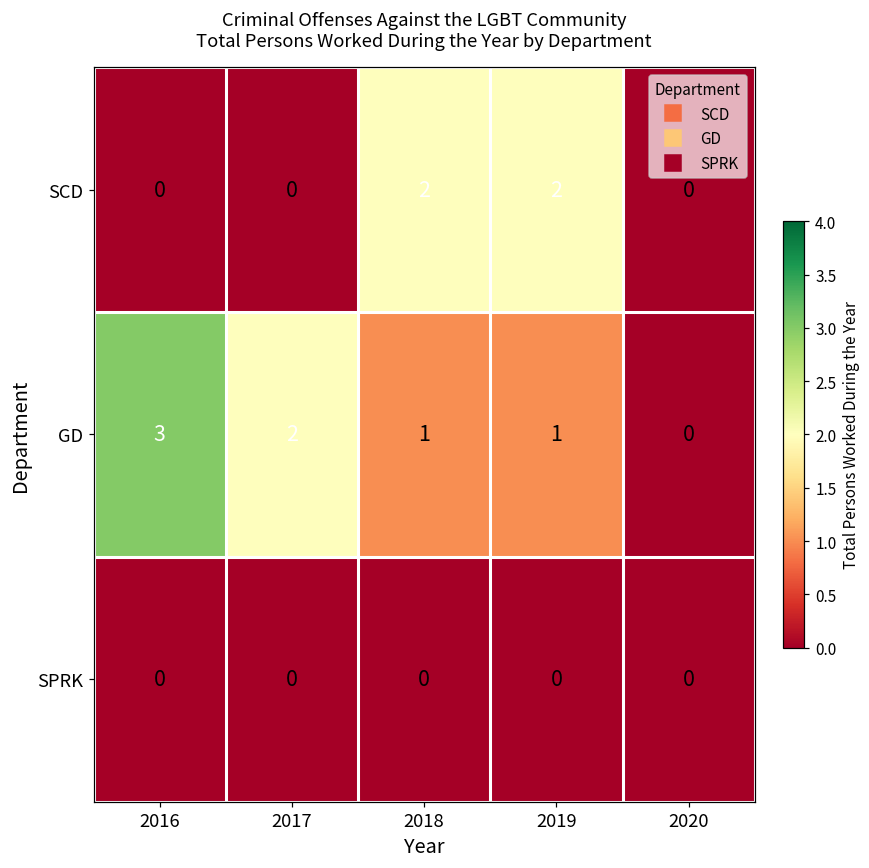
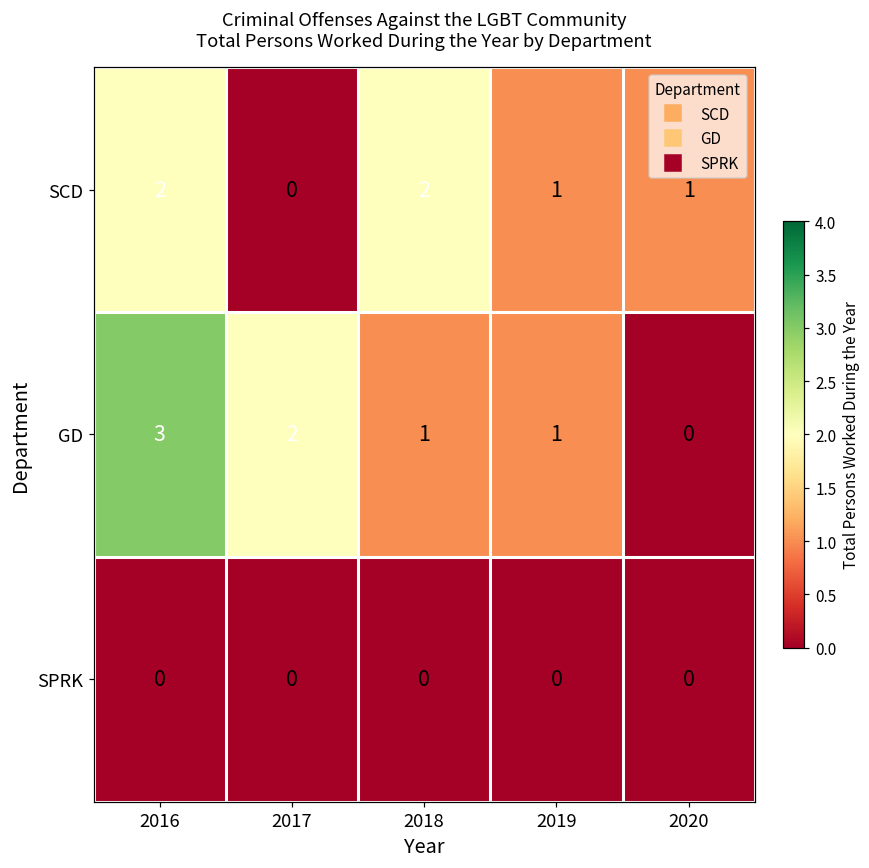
SCD, 2016: 0 -> 2
SCD, 2019: 2 -> 1
SCD, 2020: 0 -> 1
